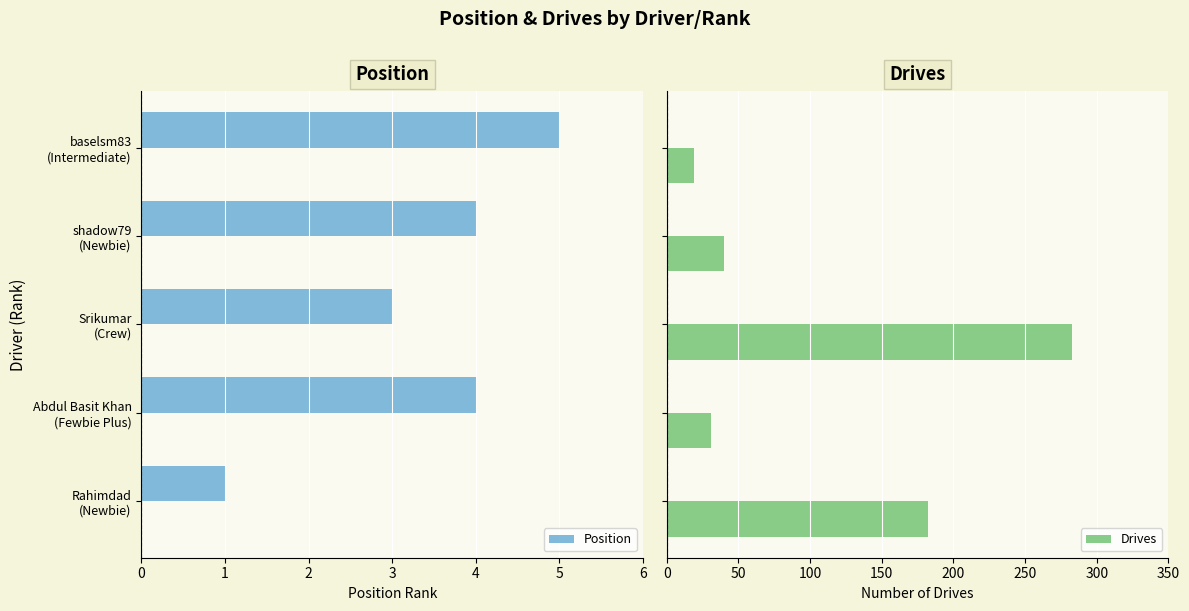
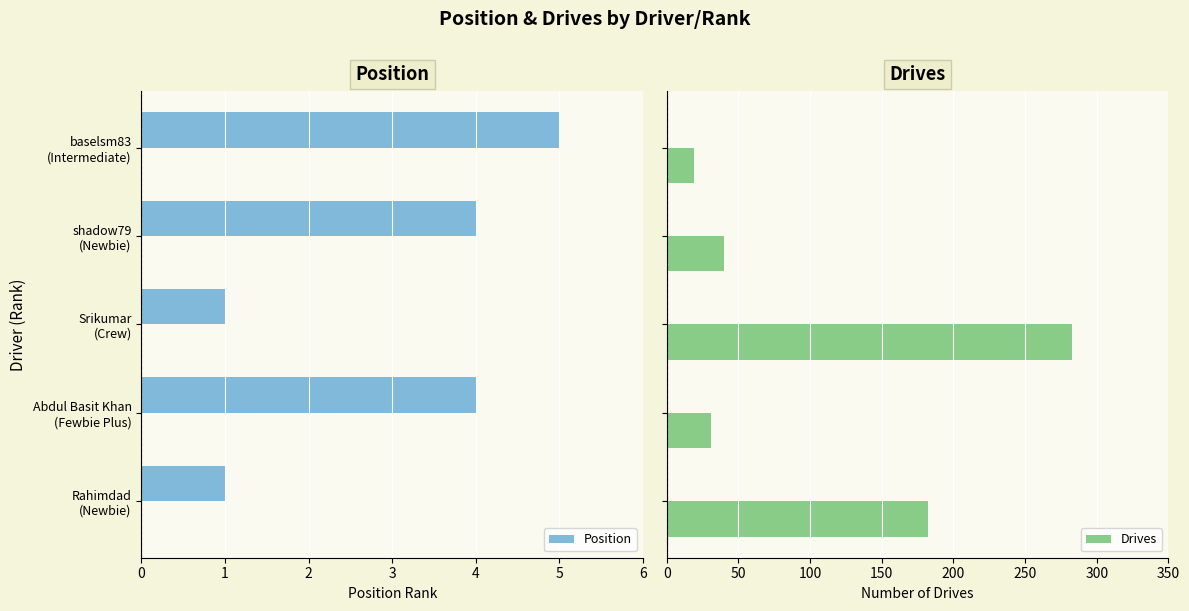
Position, Srikumar (Crew): 3 -> 1
